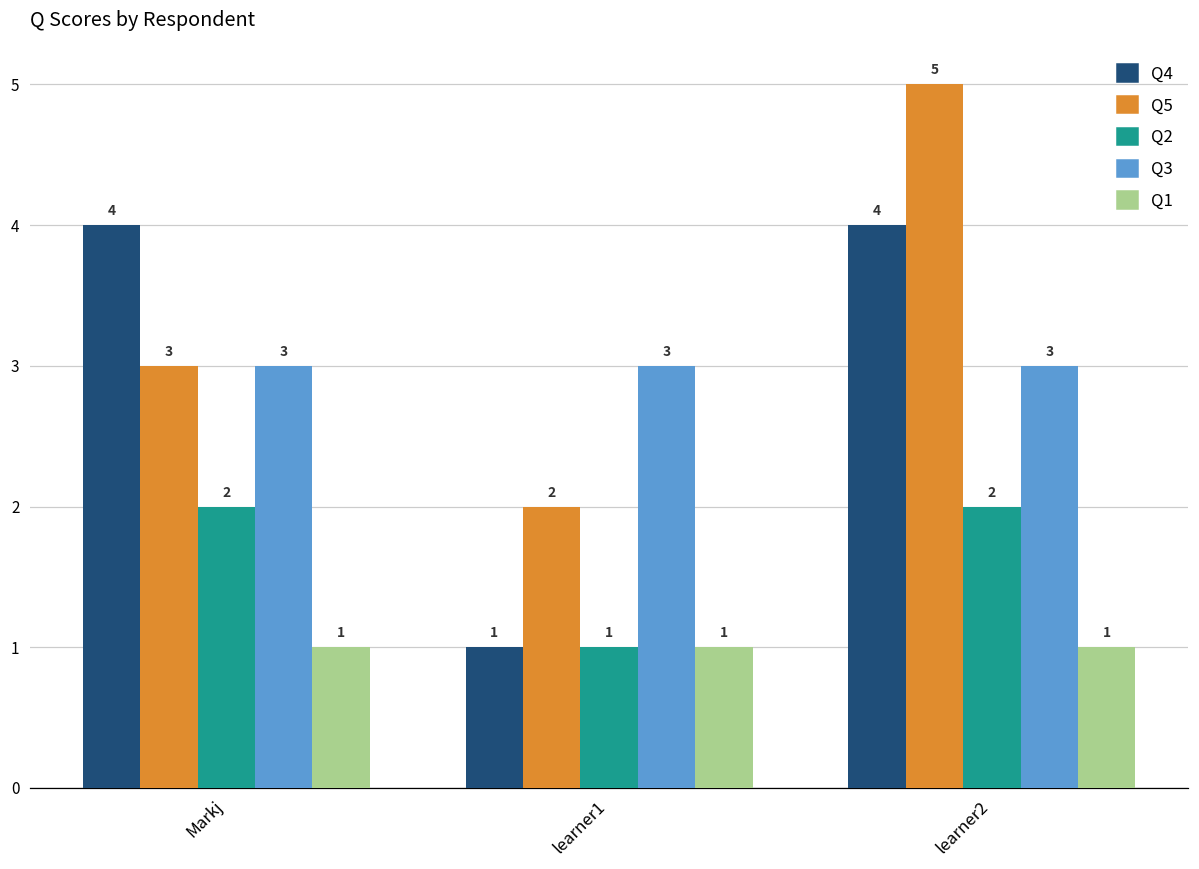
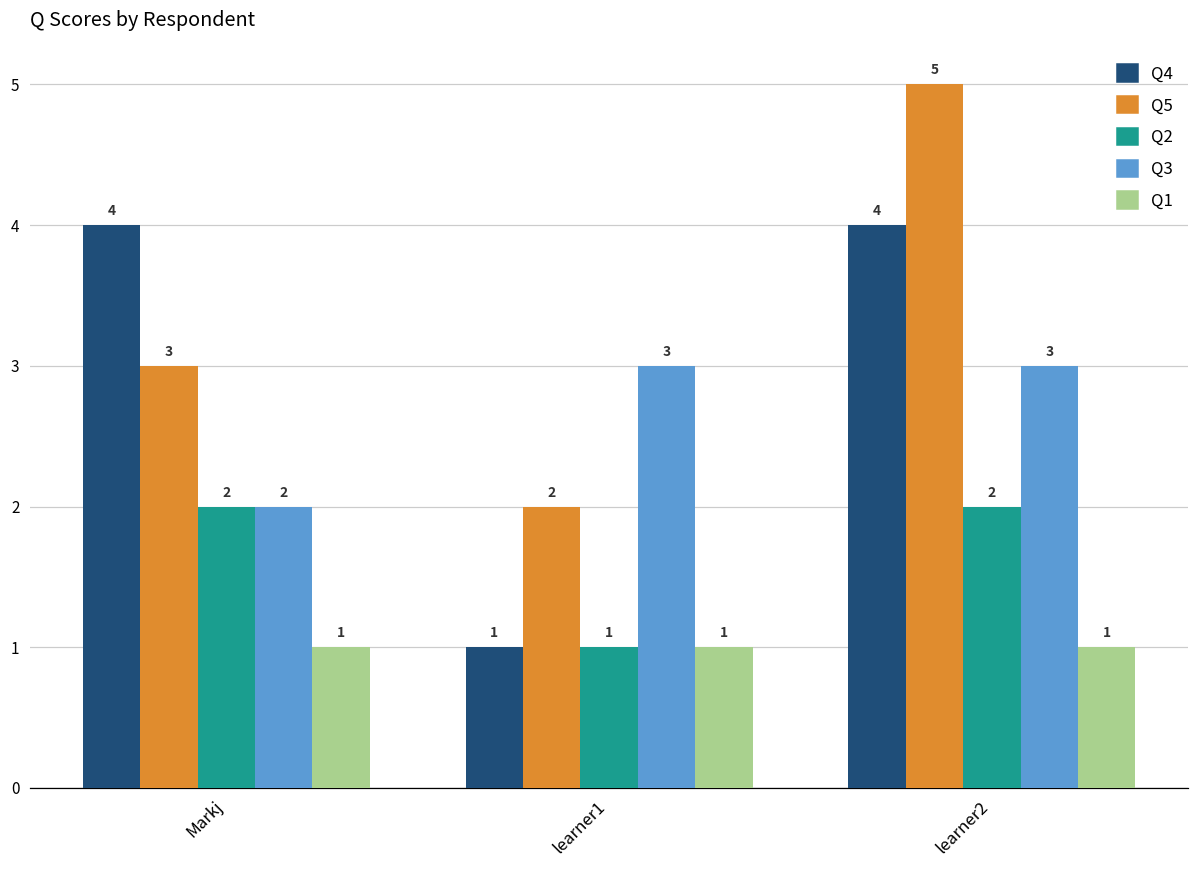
Q3, Markj: 3 -> 2
